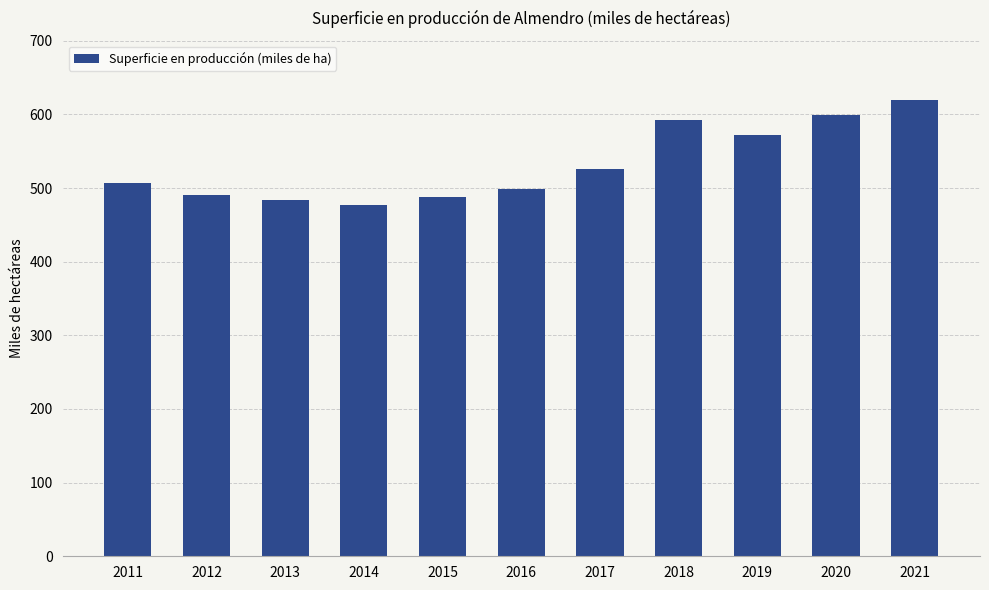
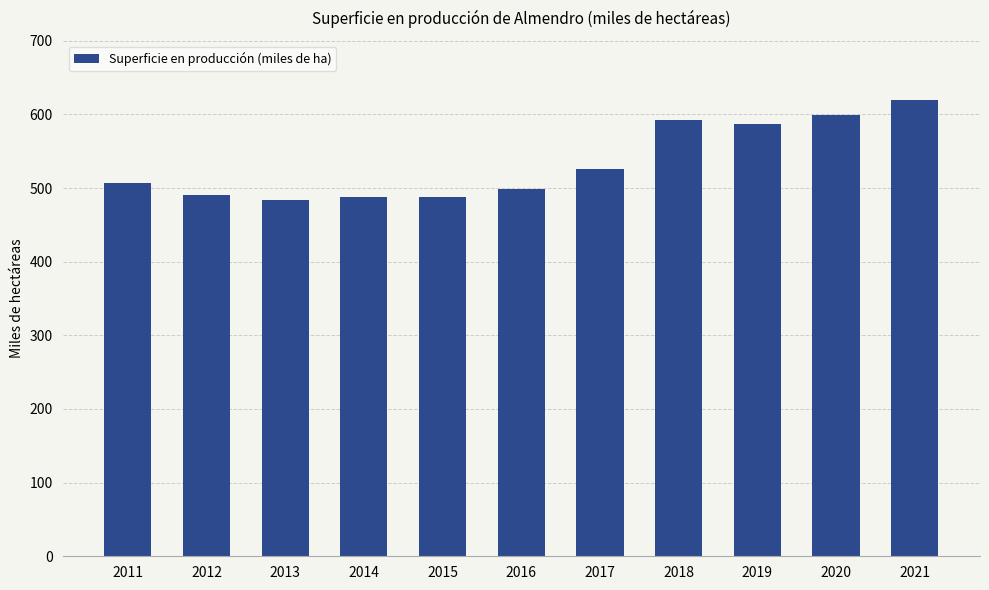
2014: 480 -> 490
2019: 570 -> 590
